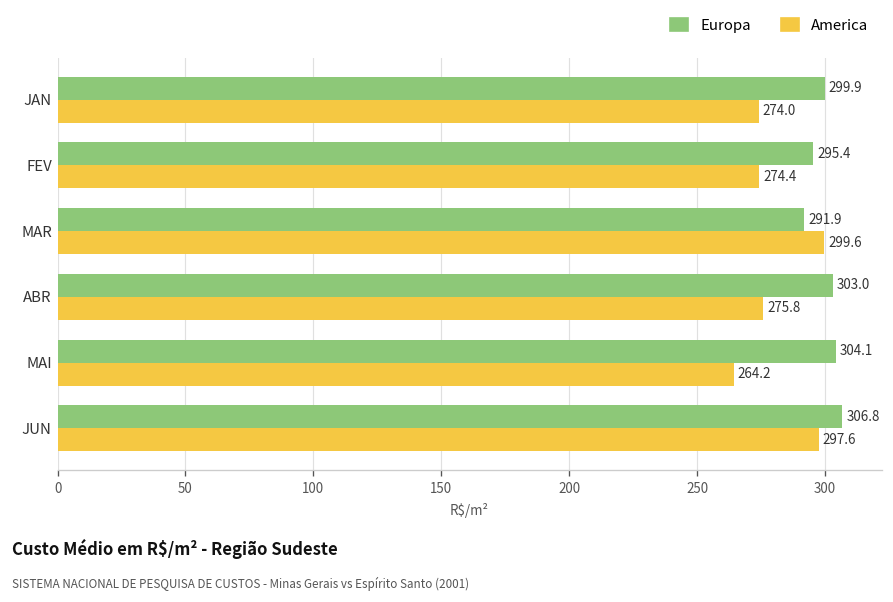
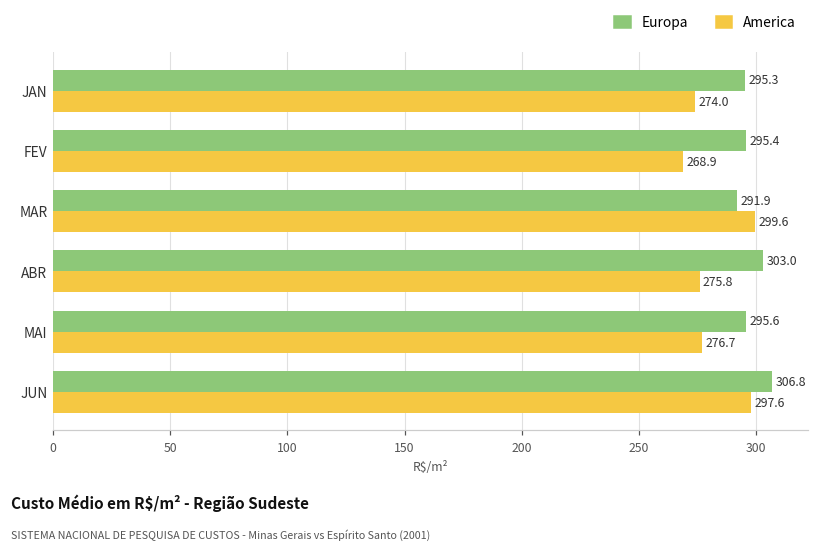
Europa, JAN: 299.9 -> 295.3
America, FEV: 274.4 -> 268.9
Europa, MAI: 304.1 -> 295.6
America, MAI: 264.2 -> 276.7
